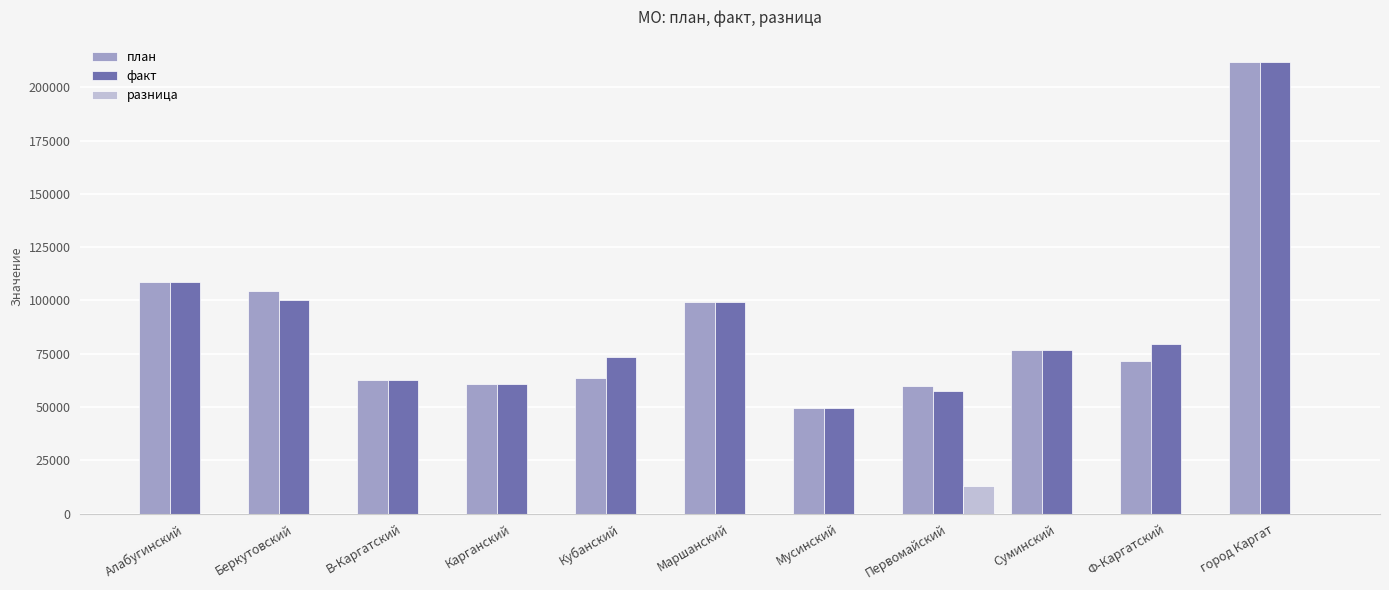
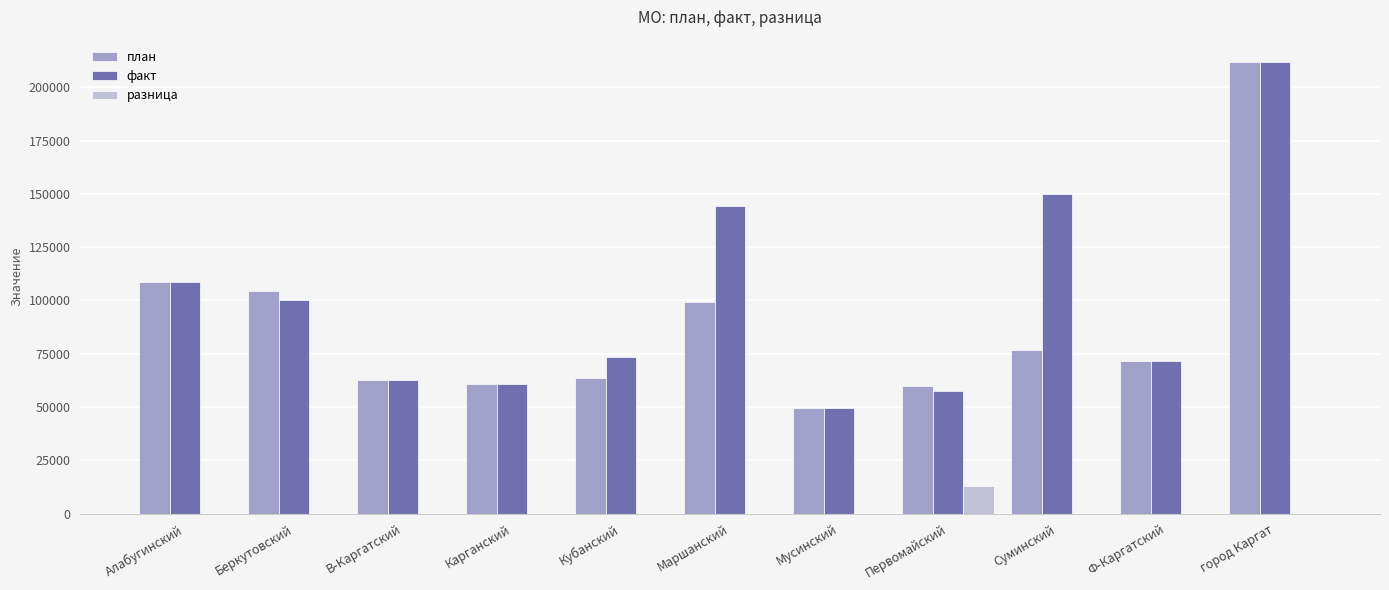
факт, Маршанский: 100000 -> 144000
факт, Суминский: 77000 -> 150000
факт, Ф-Каргатский: 80000 -> 72000
